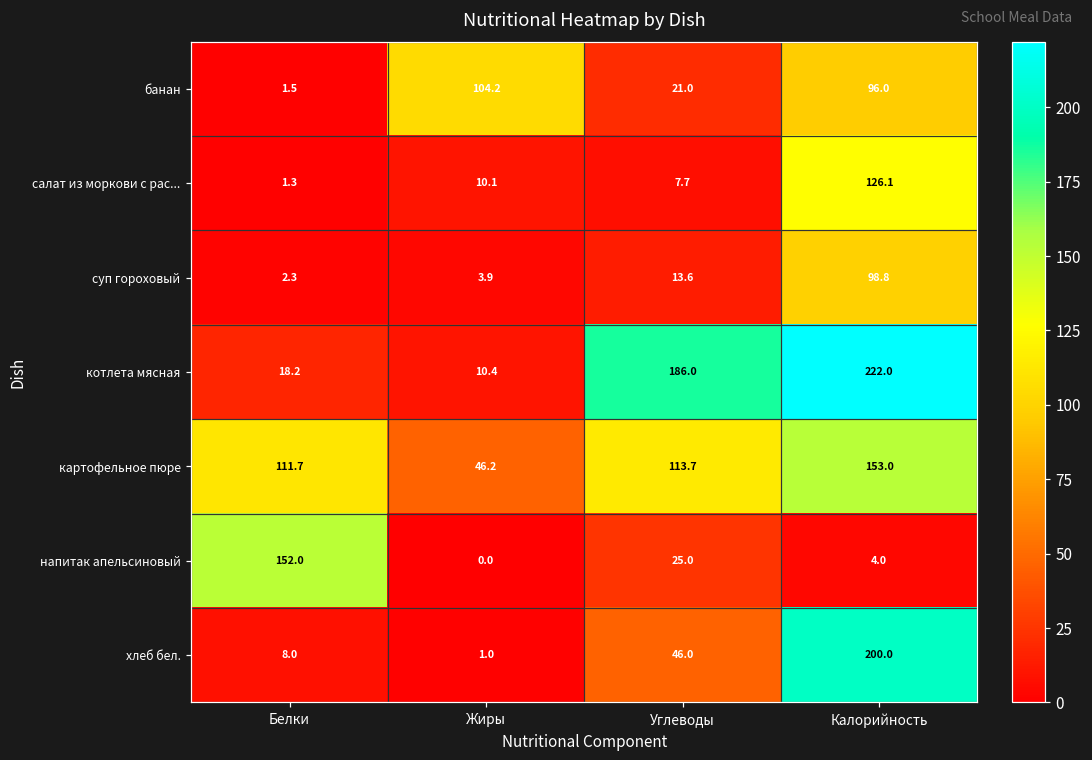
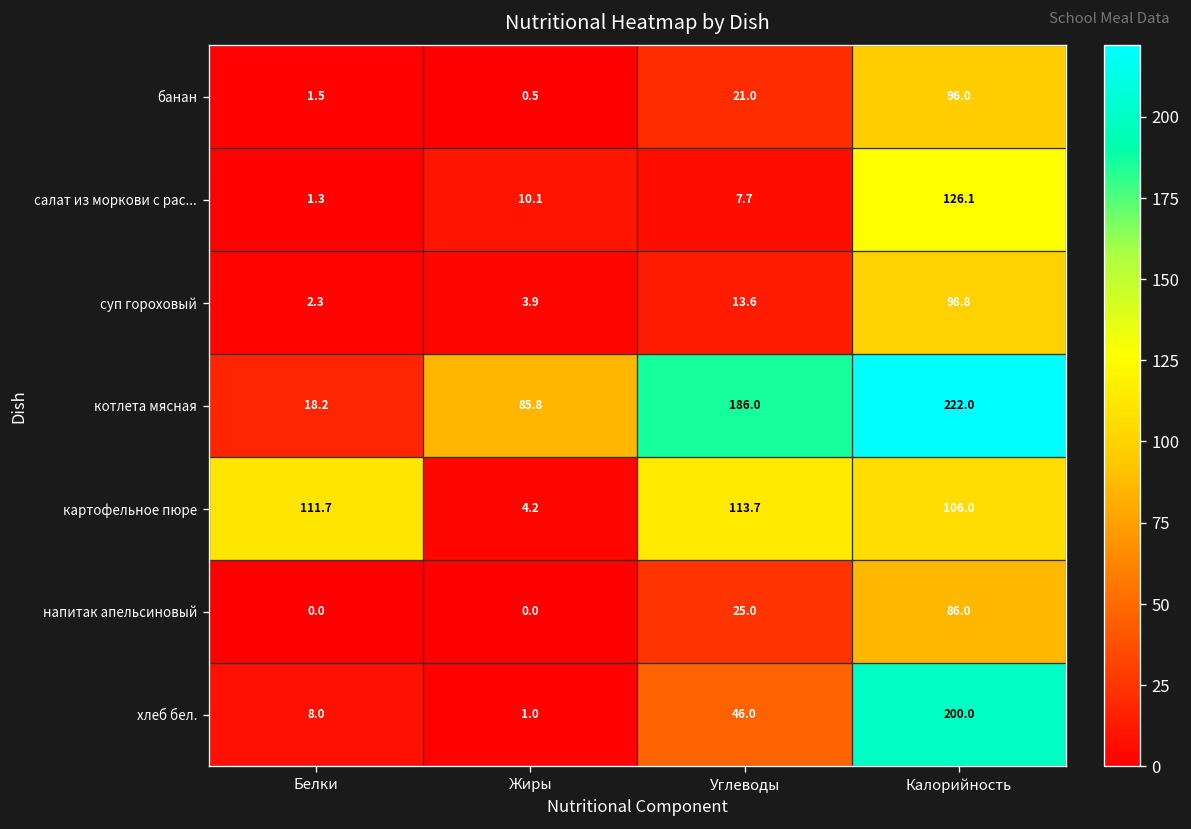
банан, Жиры: 104.2 -> 0.5
котлета мясная, Жиры: 10.4 -> 85.8
картофельное пюре, Жиры: 46.2 -> 4.2
картофельное пюре, Калорийность: 153.0 -> 106.0
напитак апельсиновый, Белки: 152.0 -> 0.0
напитак апельсиновый, Калорийность: 4.0 -> 86.0
